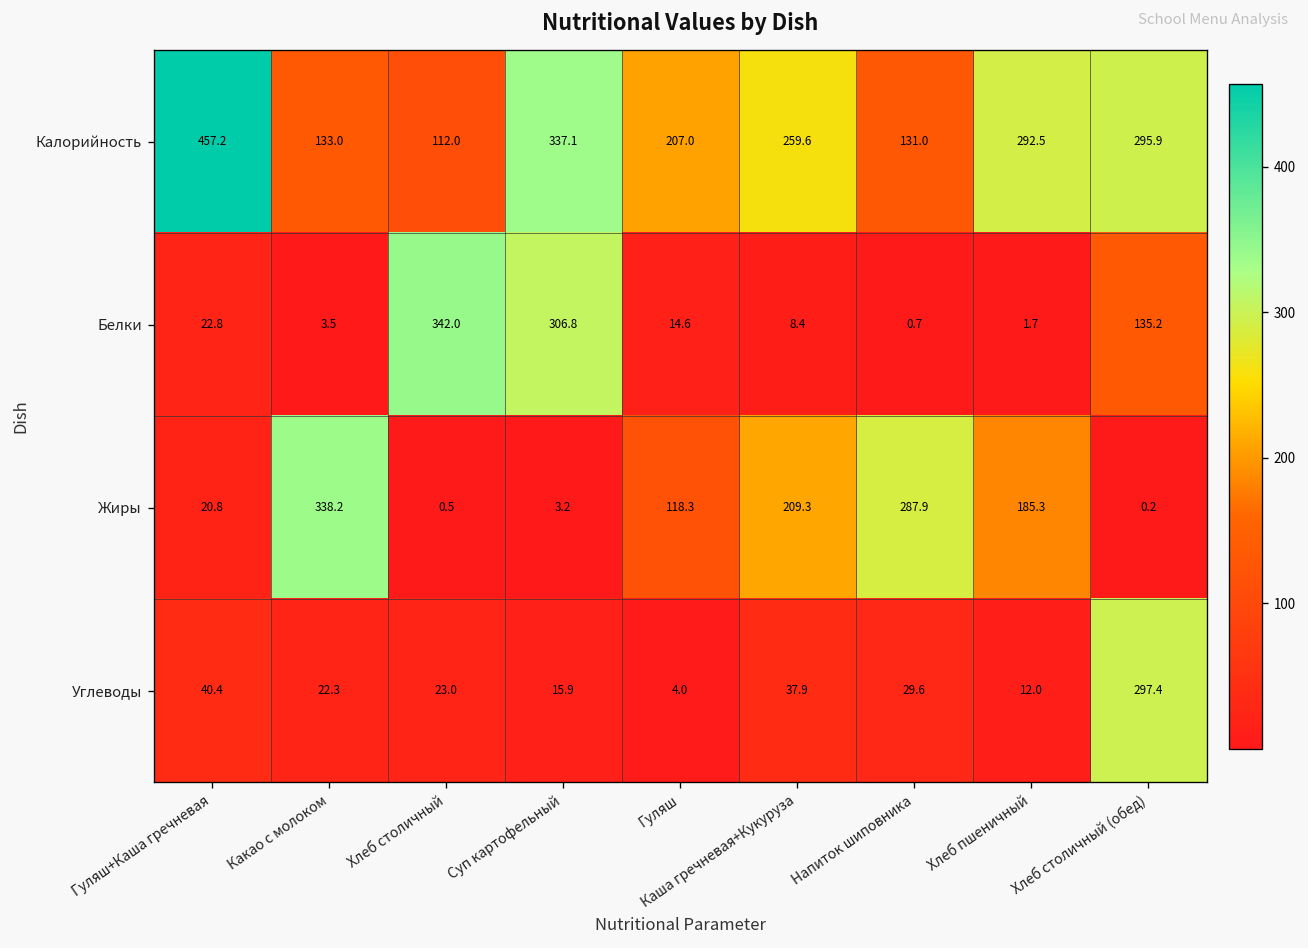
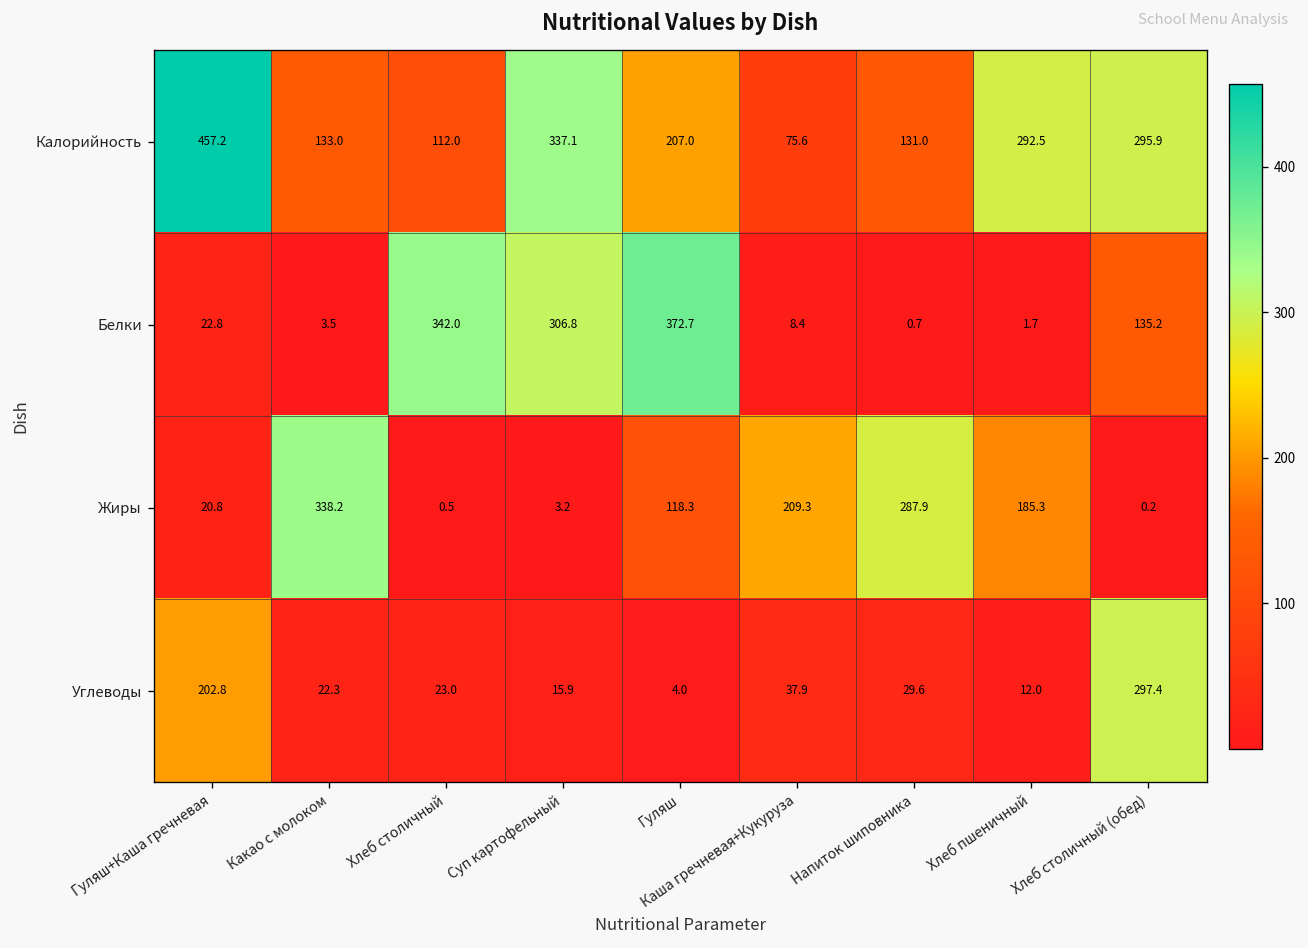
Калорийность, Каша гречневая+Кукуруза: 259.6 -> 75.6
Белки, Гуляш: 14.6 -> 372.7
Углеводы, Гуляш+Каша гречневая: 40.4 -> 202.8
